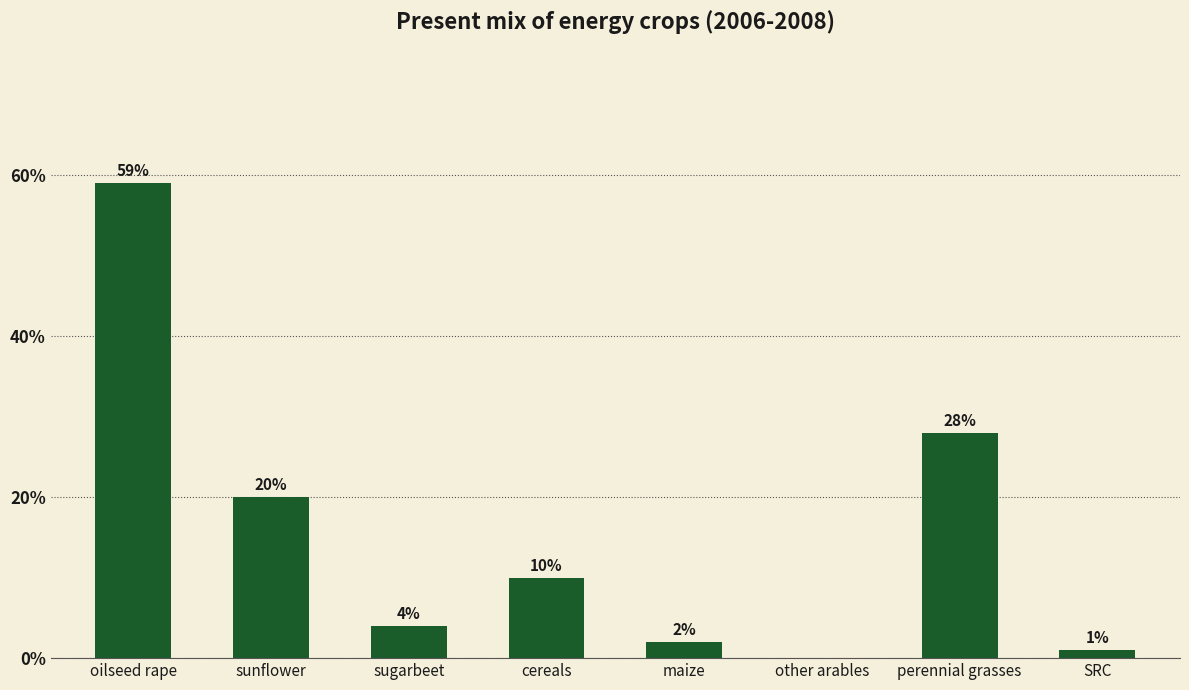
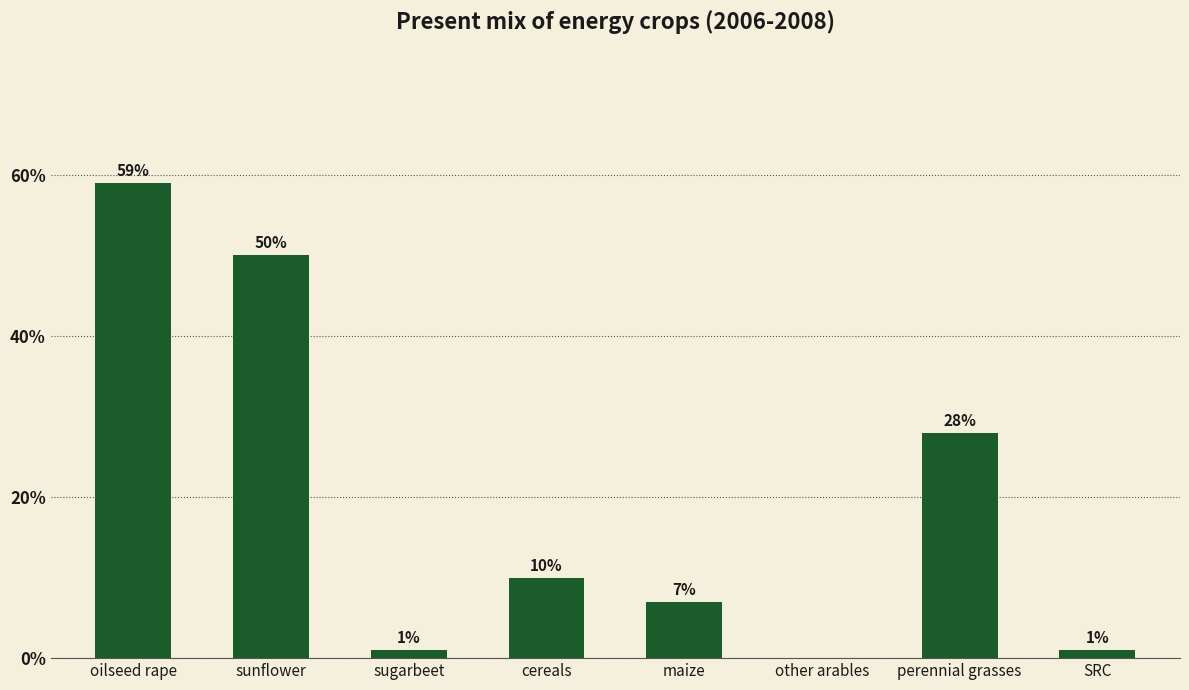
sunflower: 20% -> 50%
sugarbeet: 4% -> 1%
maize: 2% -> 7%
